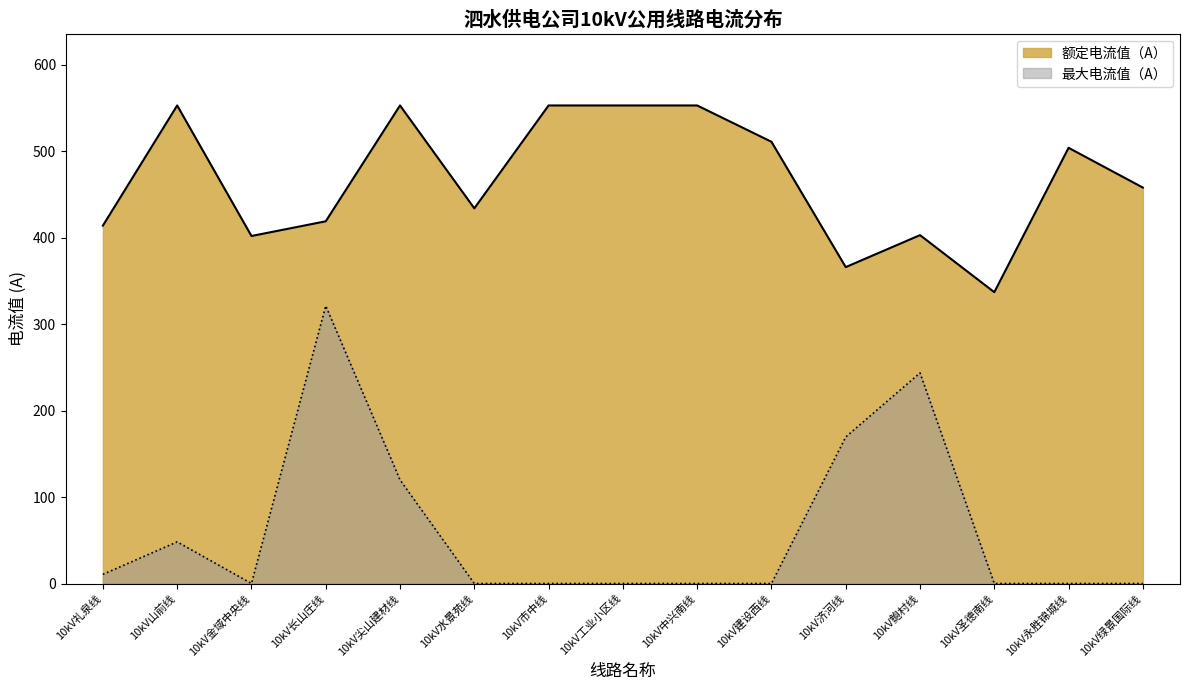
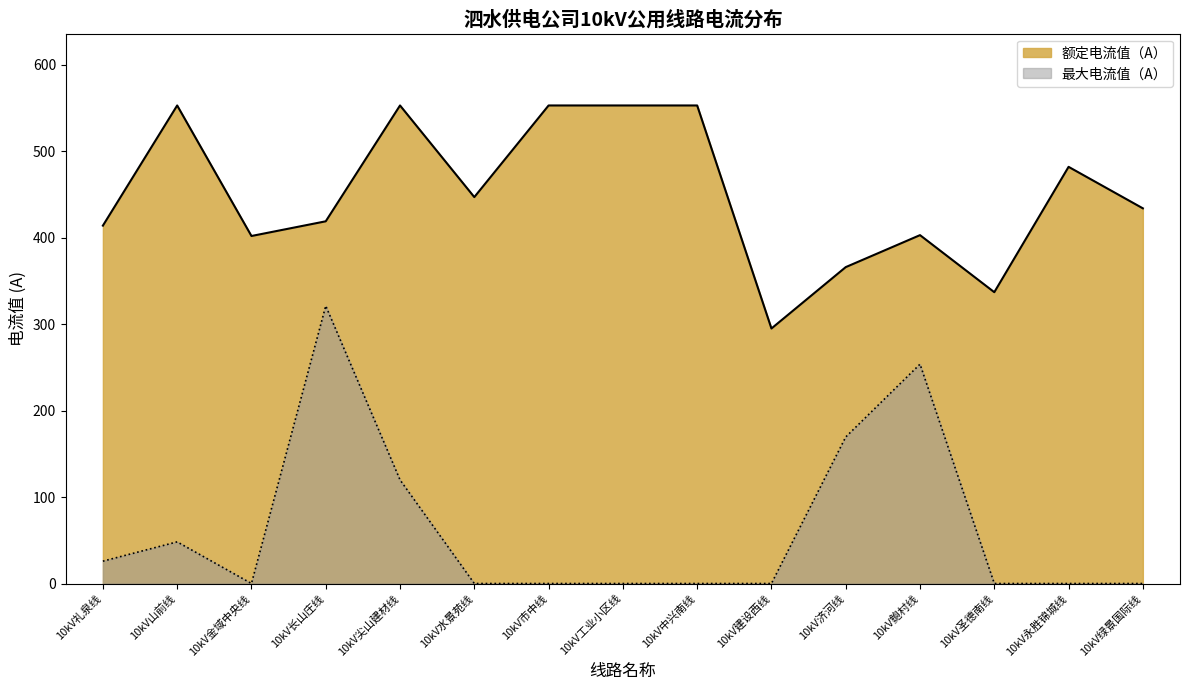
最大电流值（A）, 10kV礼泉线: 10 -> 30
额定电流值（A）, 10kV水景苑线: 430 -> 450
额定电流值（A）, 10kV建设西线: 510 -> 300
最大电流值（A）, 10kV鲍村线: 240 -> 250
额定电流值（A）, 10kV永胜锦城线: 500 -> 480
额定电流值（A）, 10kV绿景国际线: 460 -> 430
